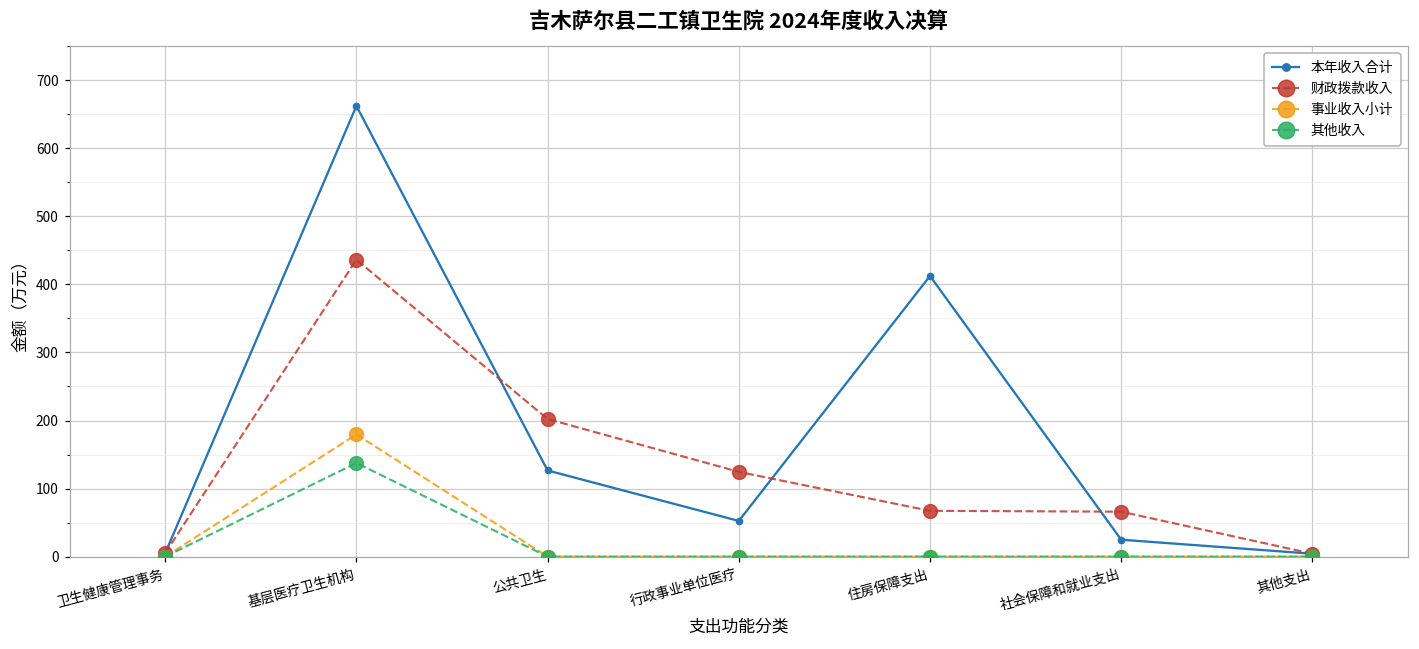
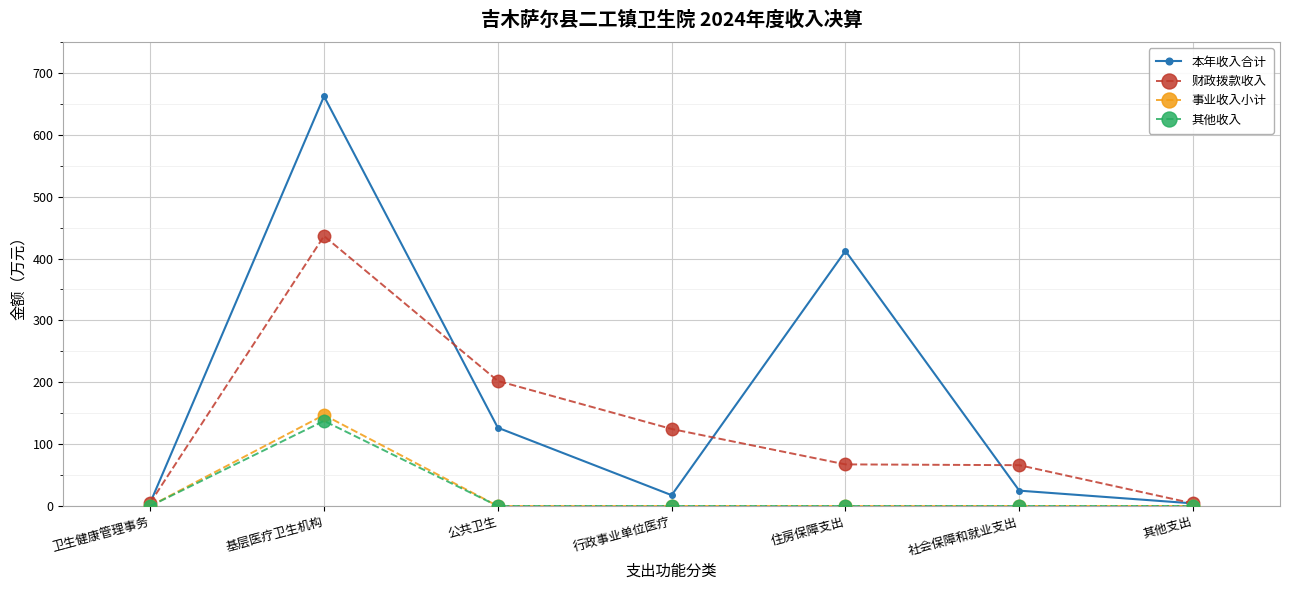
事业收入小计, 基层医疗卫生机构: 180 -> 150
本年收入合计, 行政事业单位医疗: 50 -> 20
